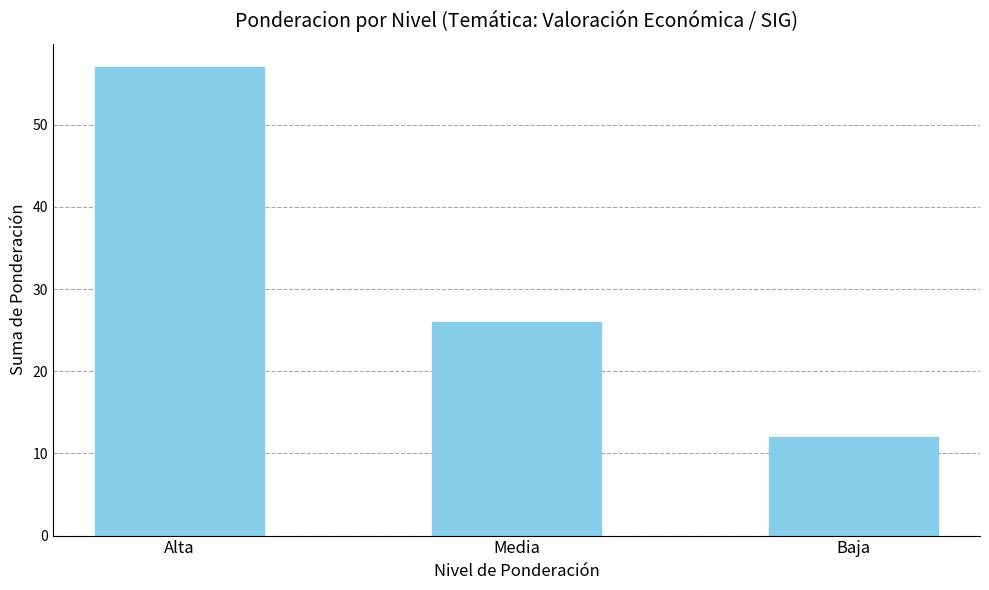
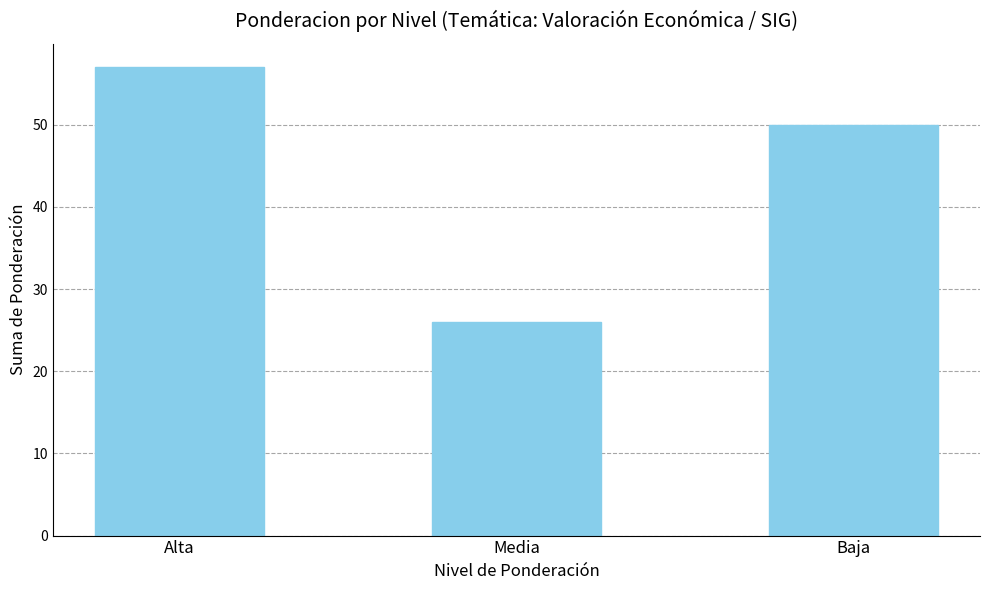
Baja: 12 -> 50
